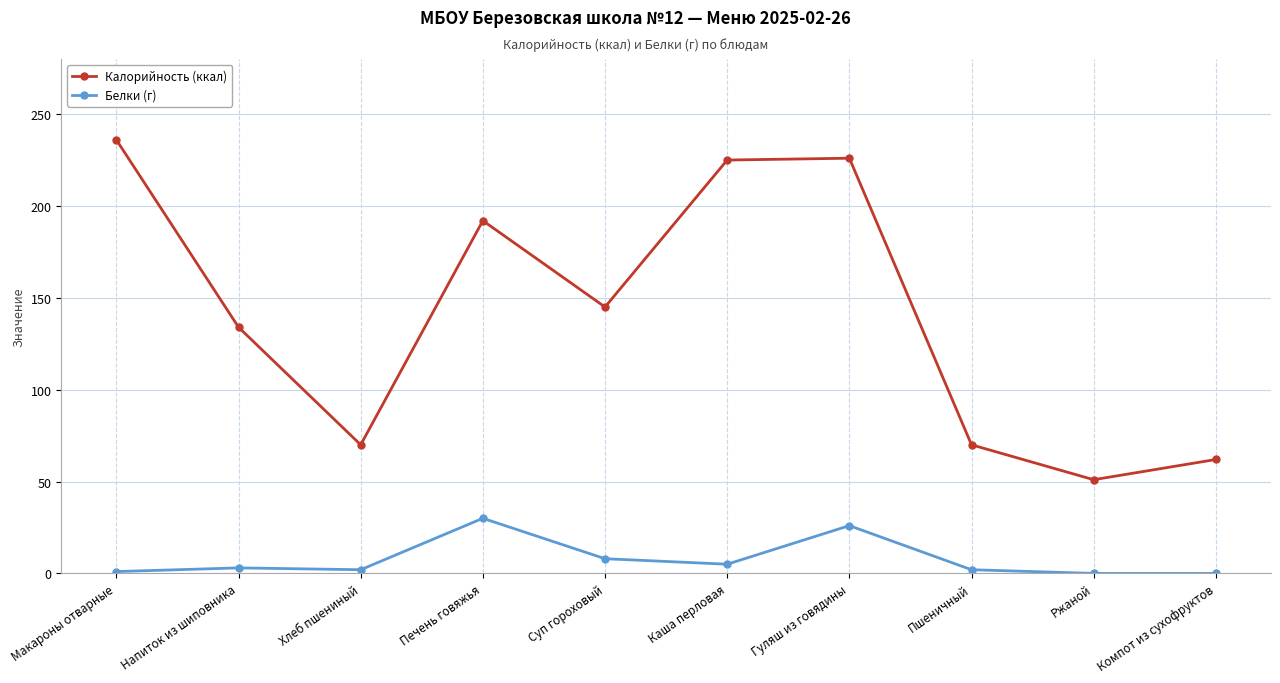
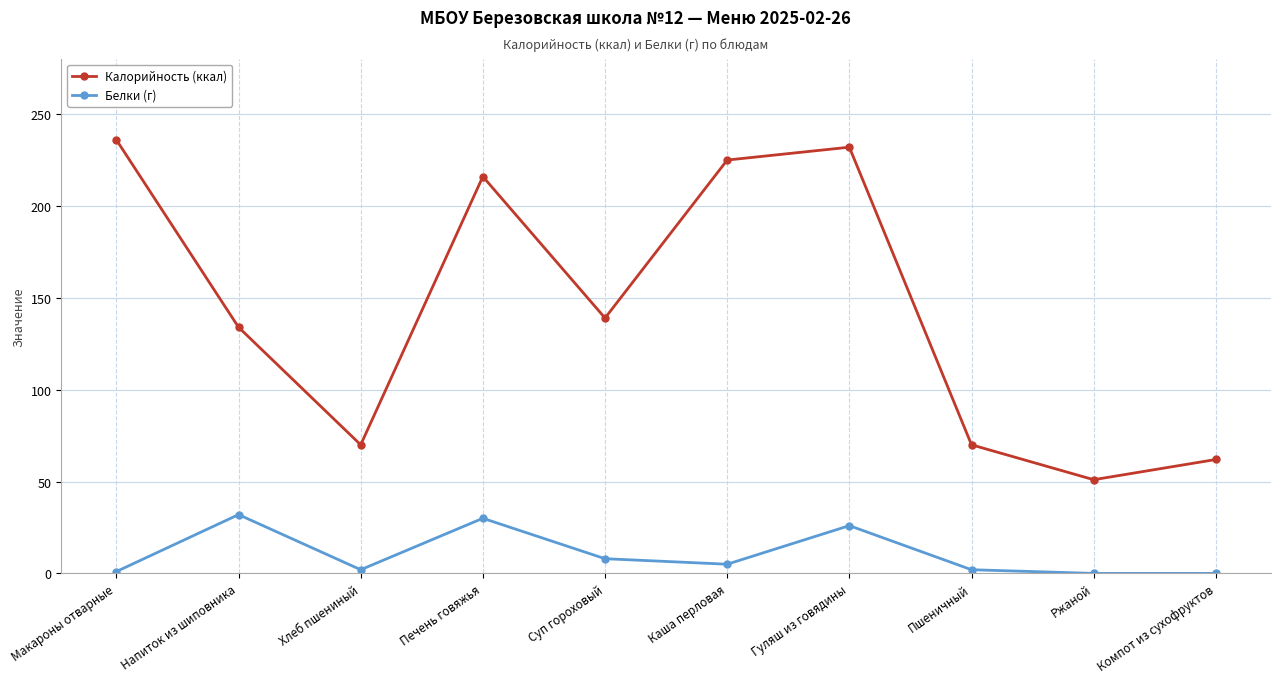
Белки (г), Напиток из шиповника: 3 -> 32
Калорийность (ккал), Печень говяжья: 192 -> 216
Калорийность (ккал), Суп гороховый: 145 -> 139
Калорийность (ккал), Гуляш из говядины: 226 -> 232
